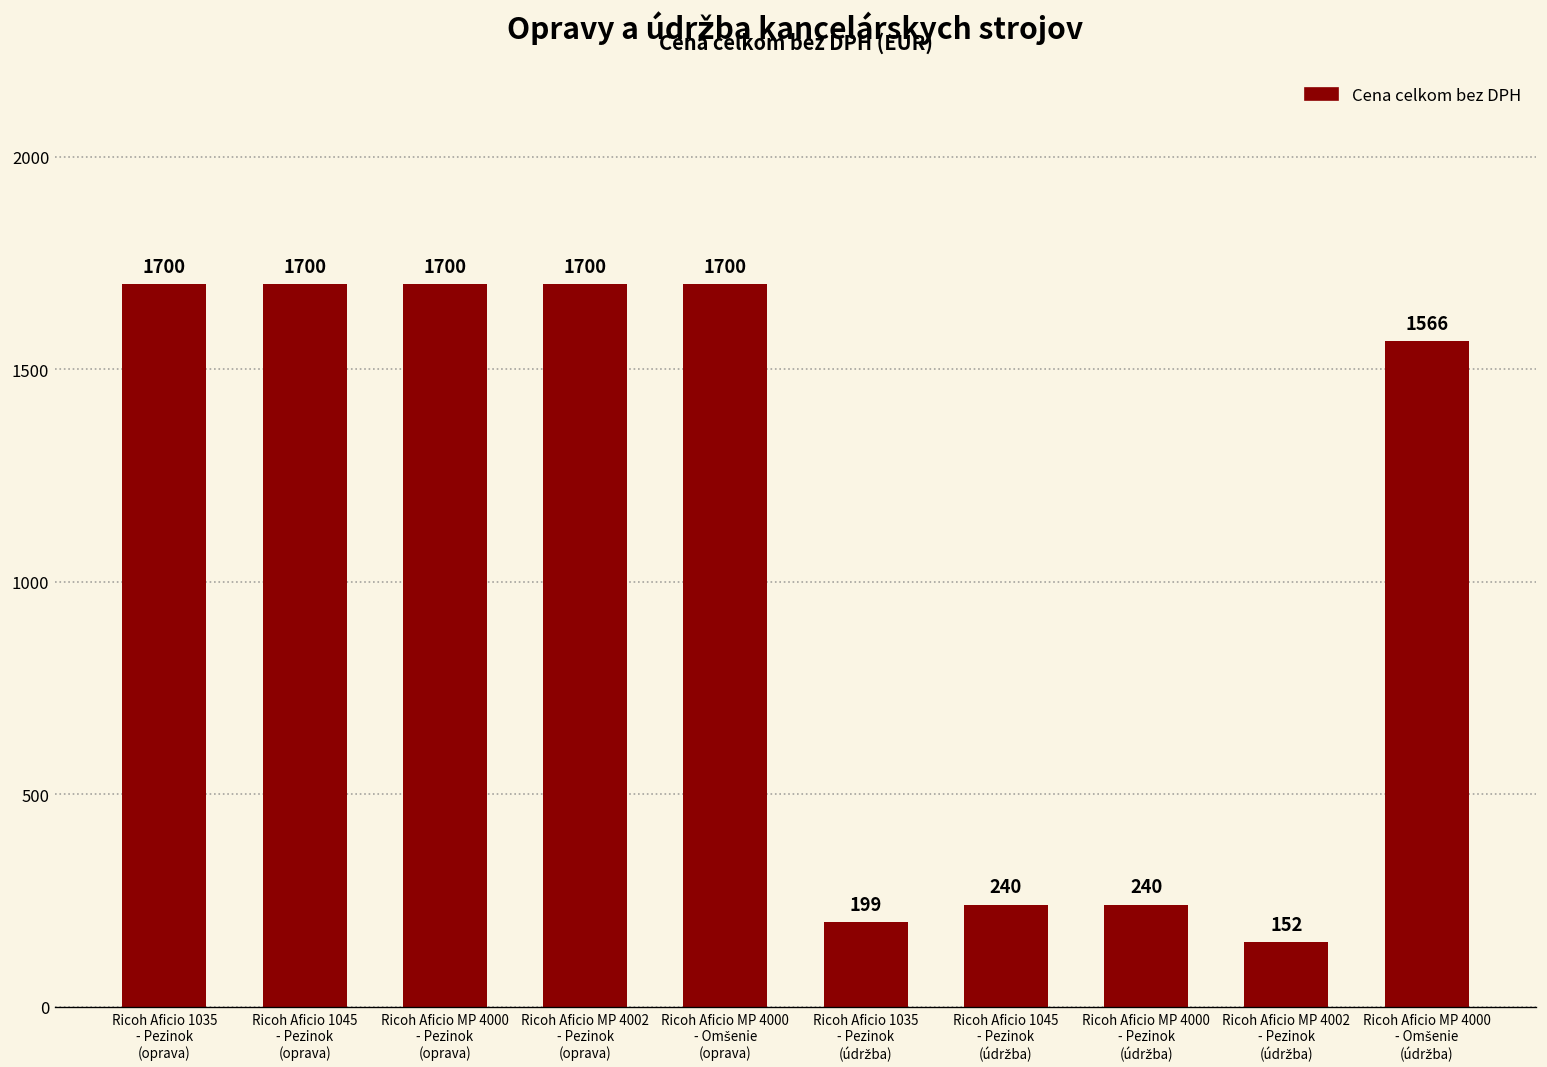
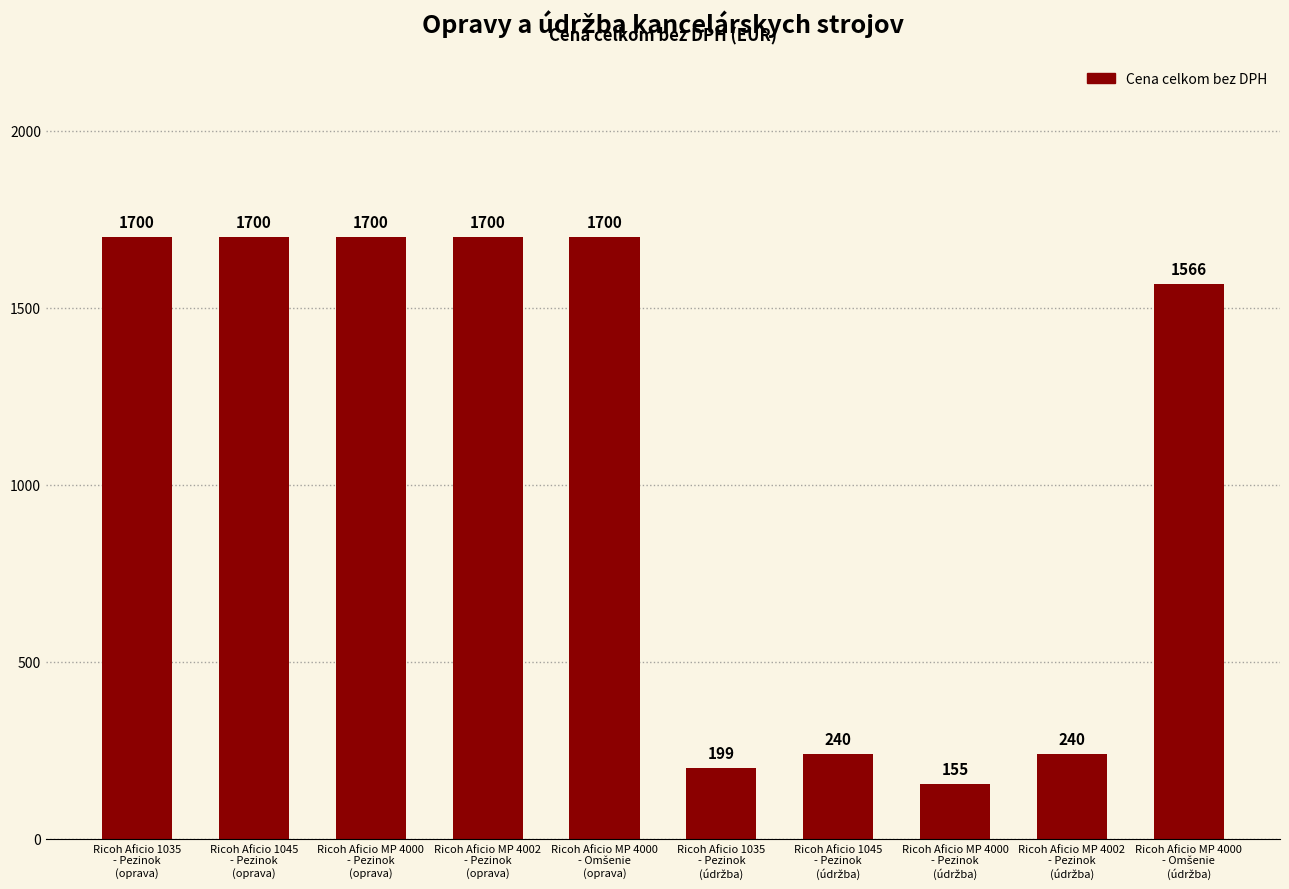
Ricoh Aficio MP 4000 - Pezinok (údržba): 240 -> 155
Ricoh Aficio MP 4002 - Pezinok (údržba): 152 -> 240
